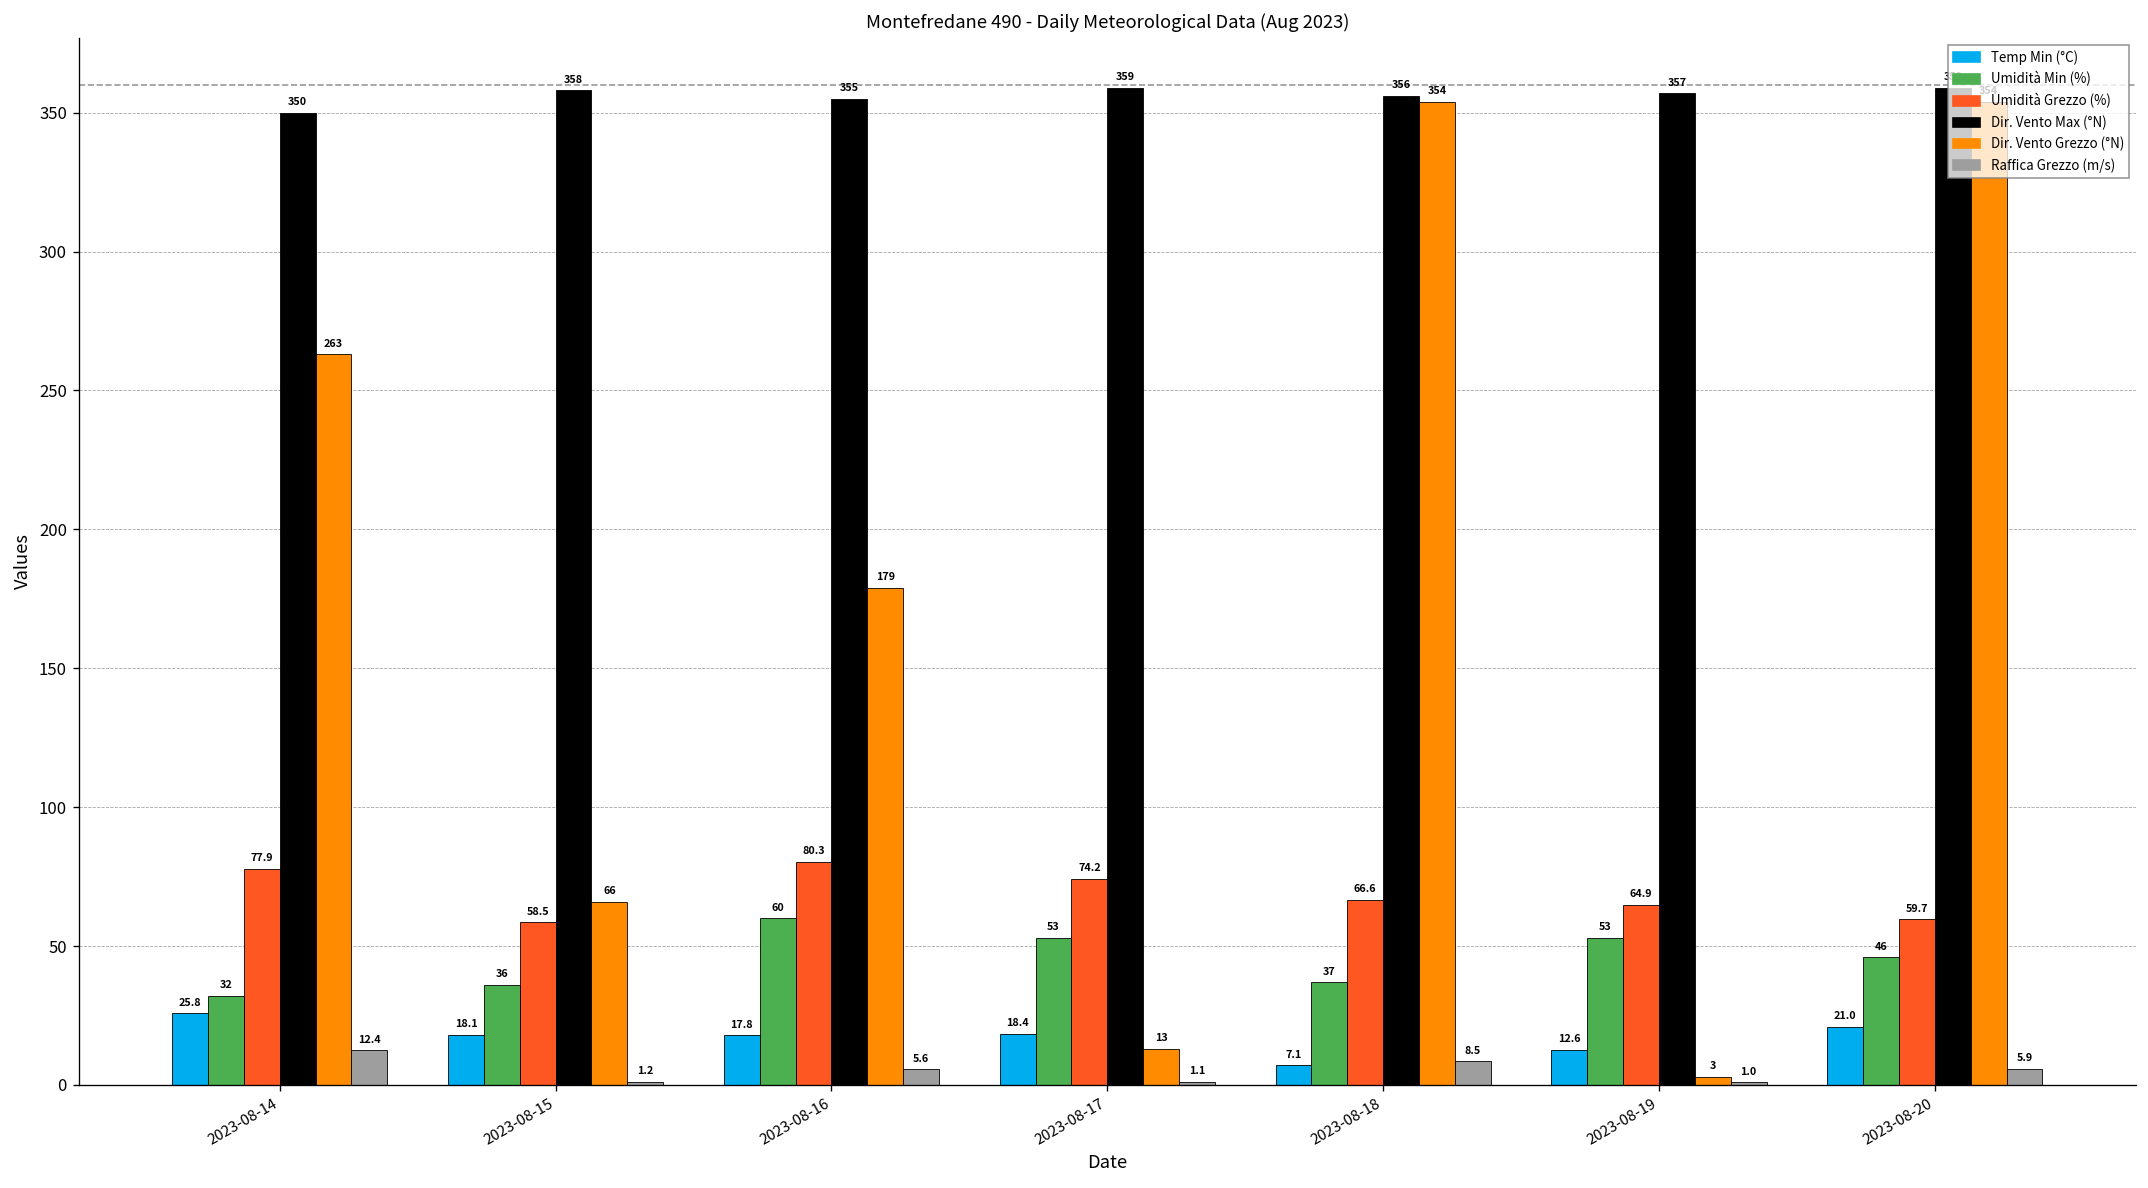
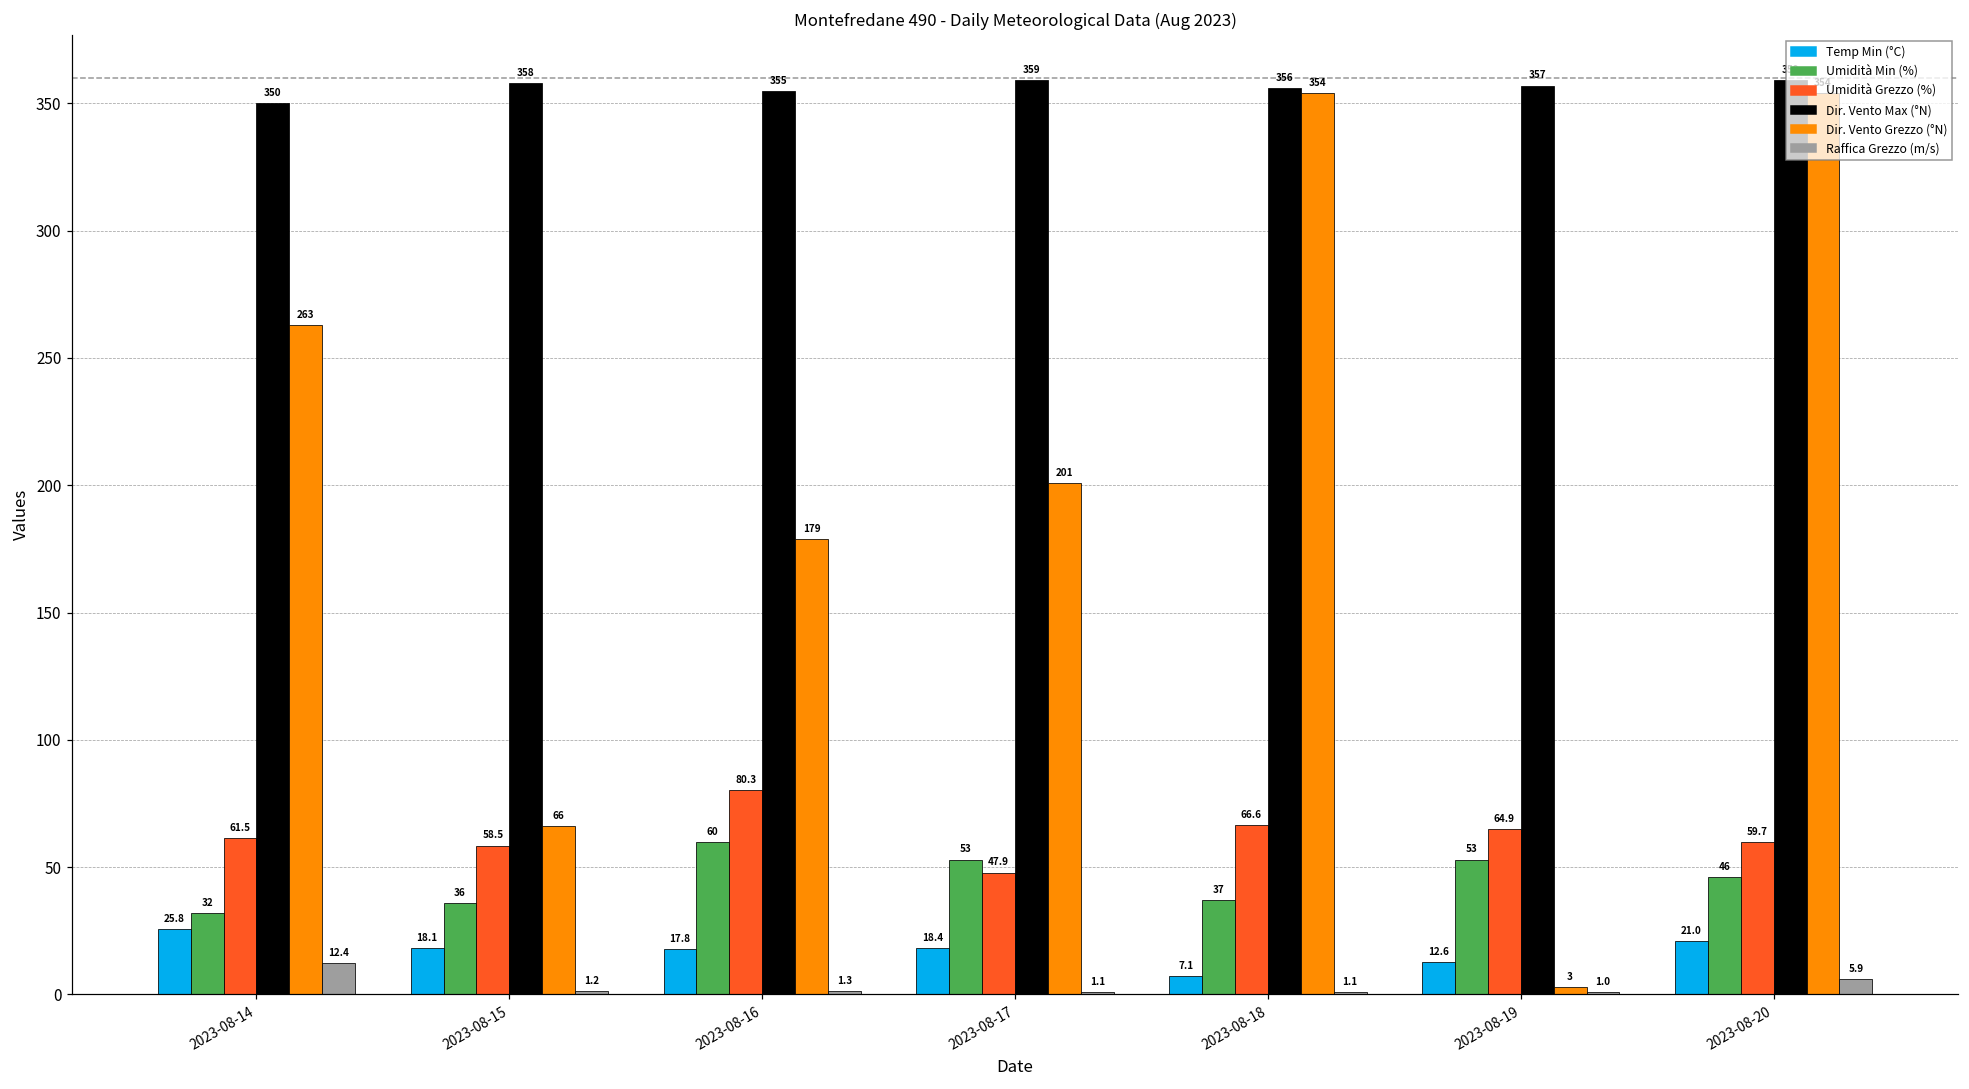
Umidità Grezzo (%), 2023-08-14: 77.9 -> 61.5
Raffica Grezzo (m/s), 2023-08-16: 5.6 -> 1.3
Umidità Grezzo (%), 2023-08-17: 74.2 -> 47.9
Dir. Vento Grezzo (°N), 2023-08-17: 13 -> 201
Raffica Grezzo (m/s), 2023-08-18: 8.5 -> 1.1
